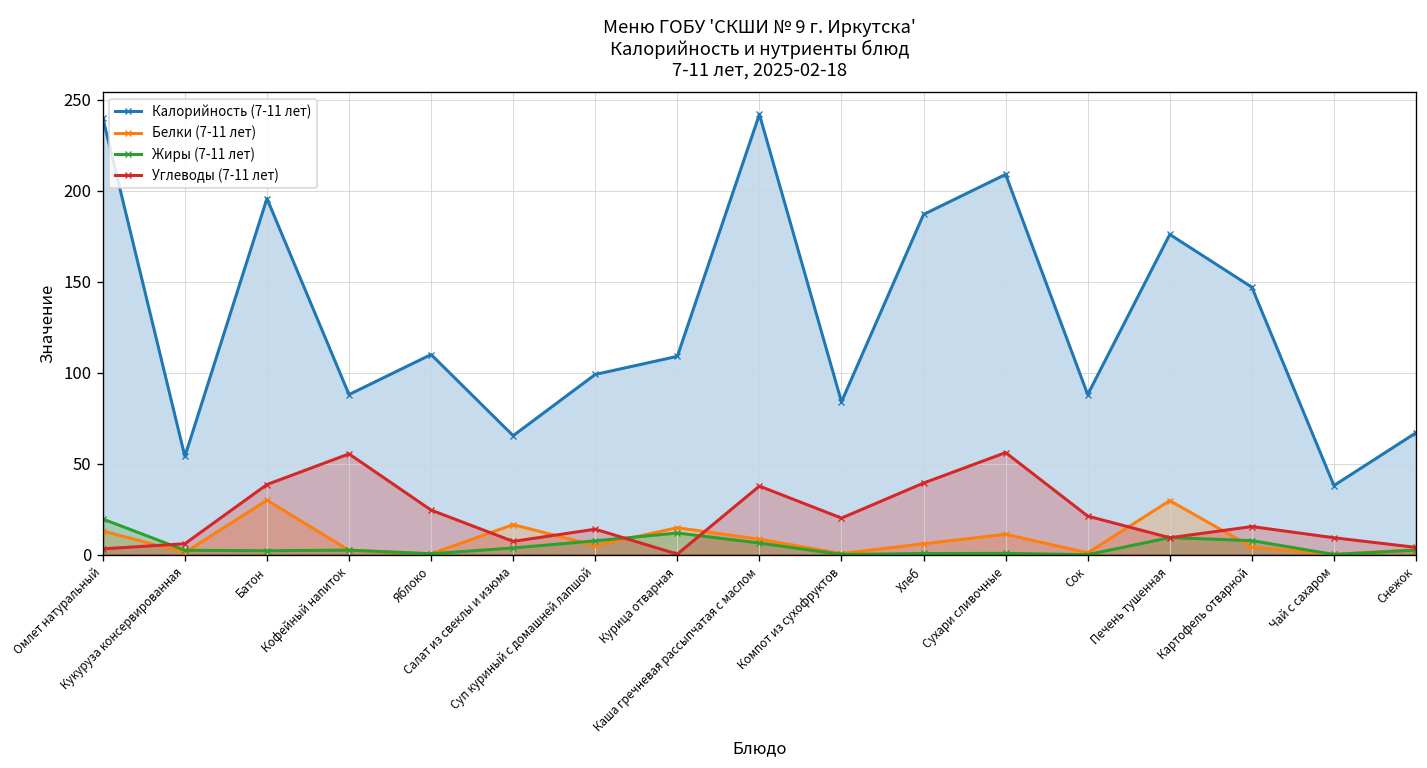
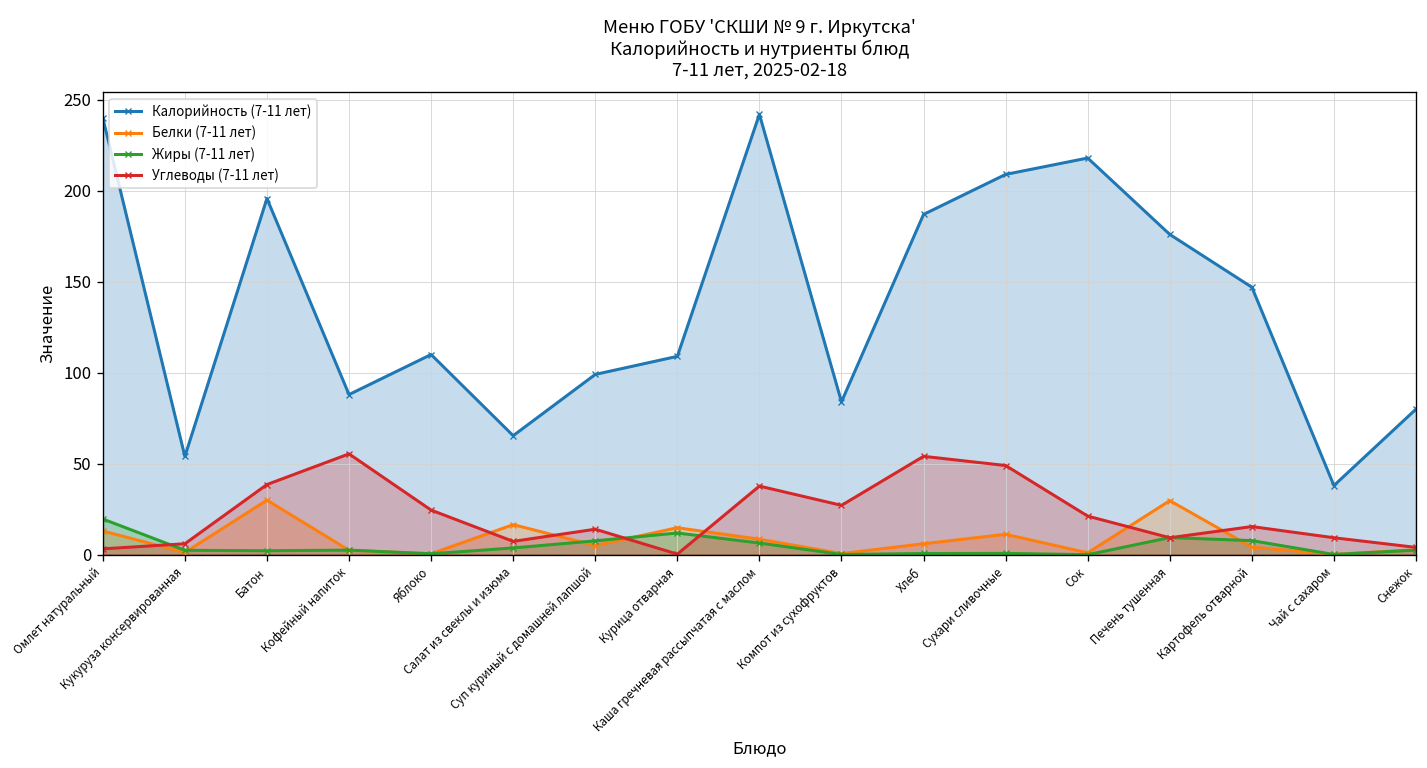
Углеводы (7-11 лет), Компот из сухофруктов: 20 -> 27
Углеводы (7-11 лет), Хлеб: 39 -> 54
Углеводы (7-11 лет), Сухари сливочные: 56 -> 49
Калорийность (7-11 лет), Сок: 88 -> 218
Калорийность (7-11 лет), Снежок: 67 -> 80
